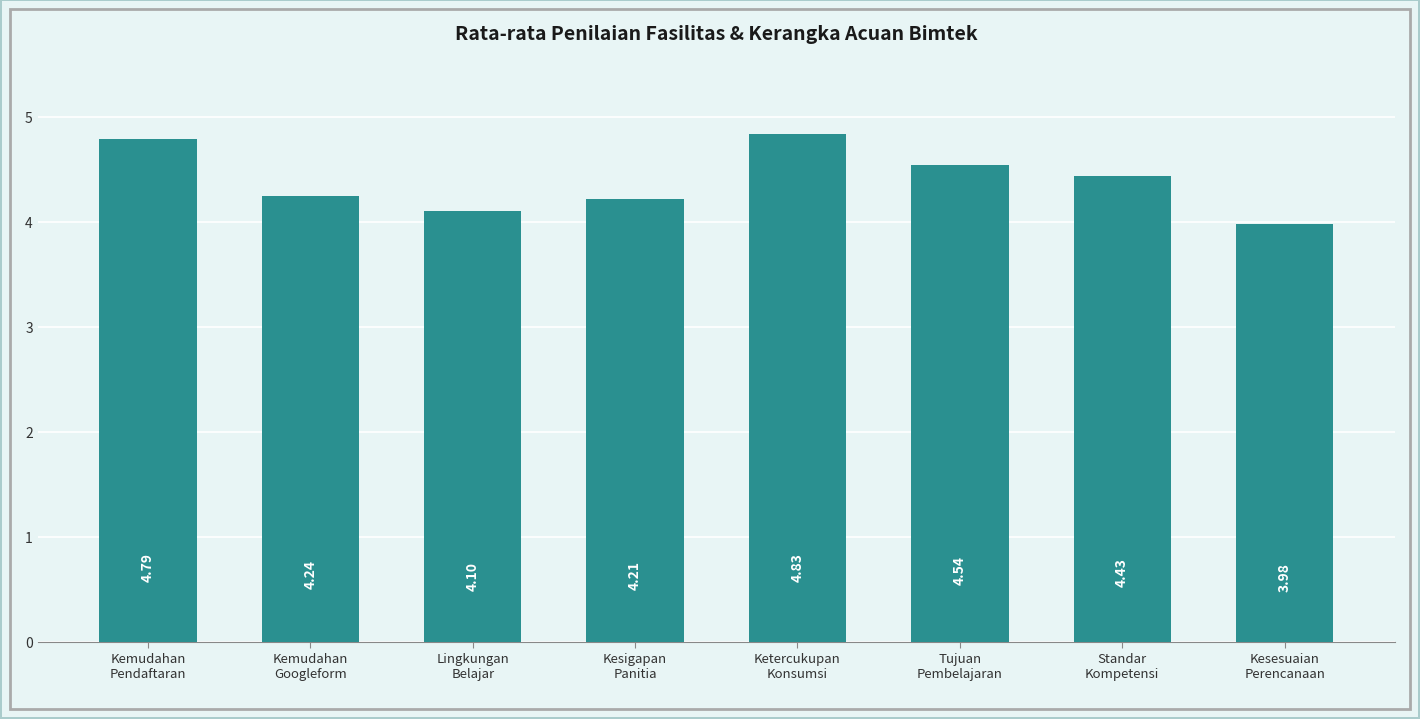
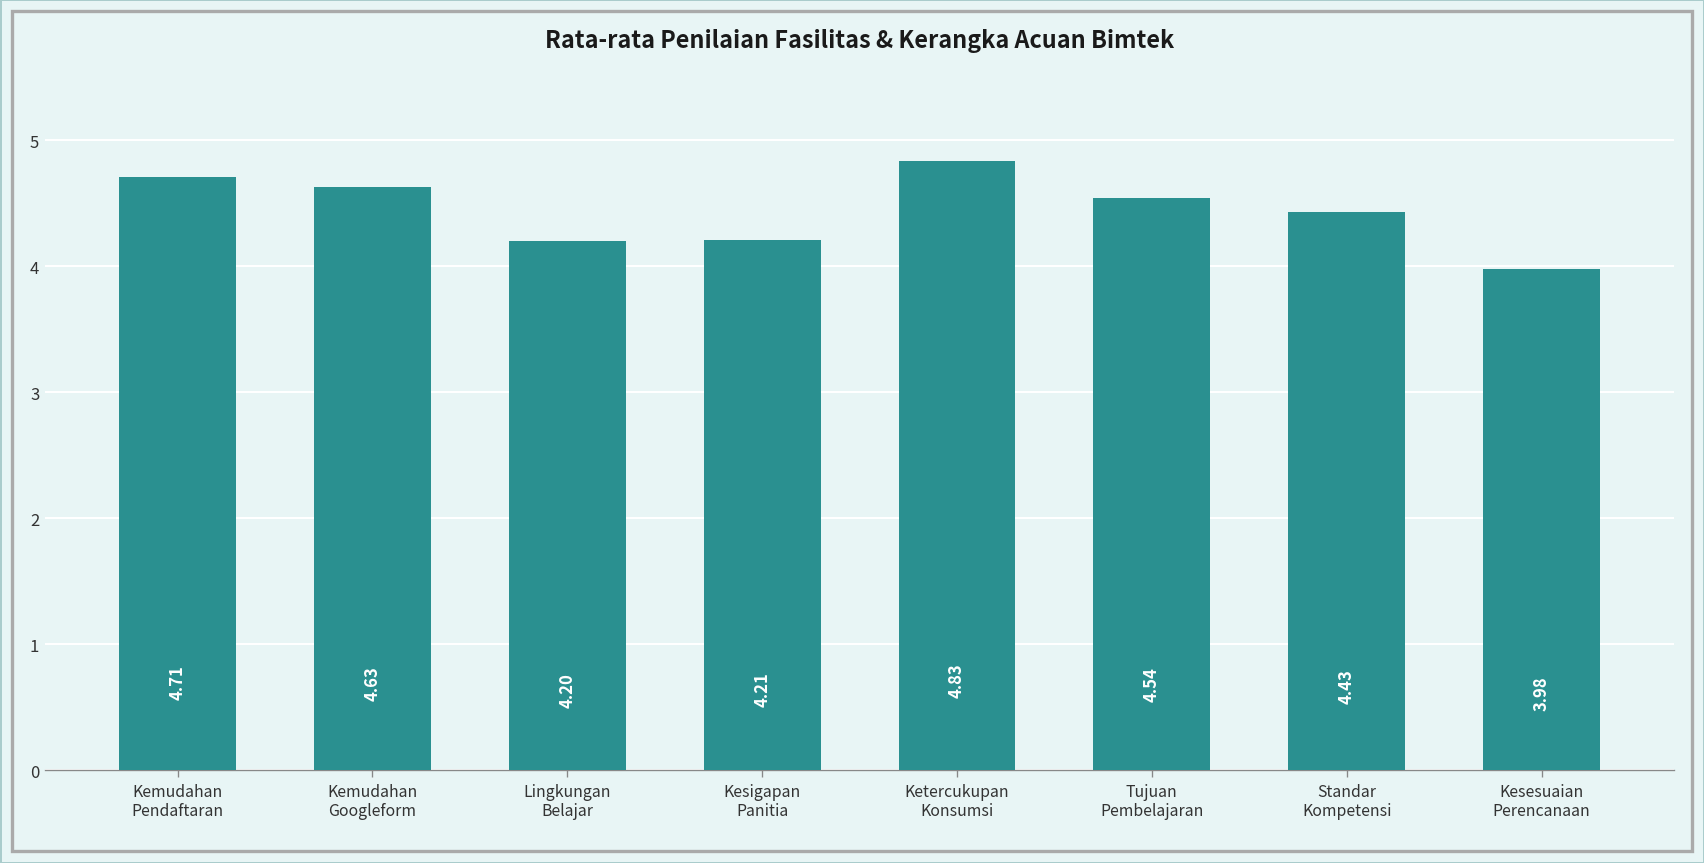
Kemudahan Pendaftaran: 4.79 -> 4.71
Kemudahan Googleform: 4.24 -> 4.63
Lingkungan Belajar: 4.10 -> 4.20
